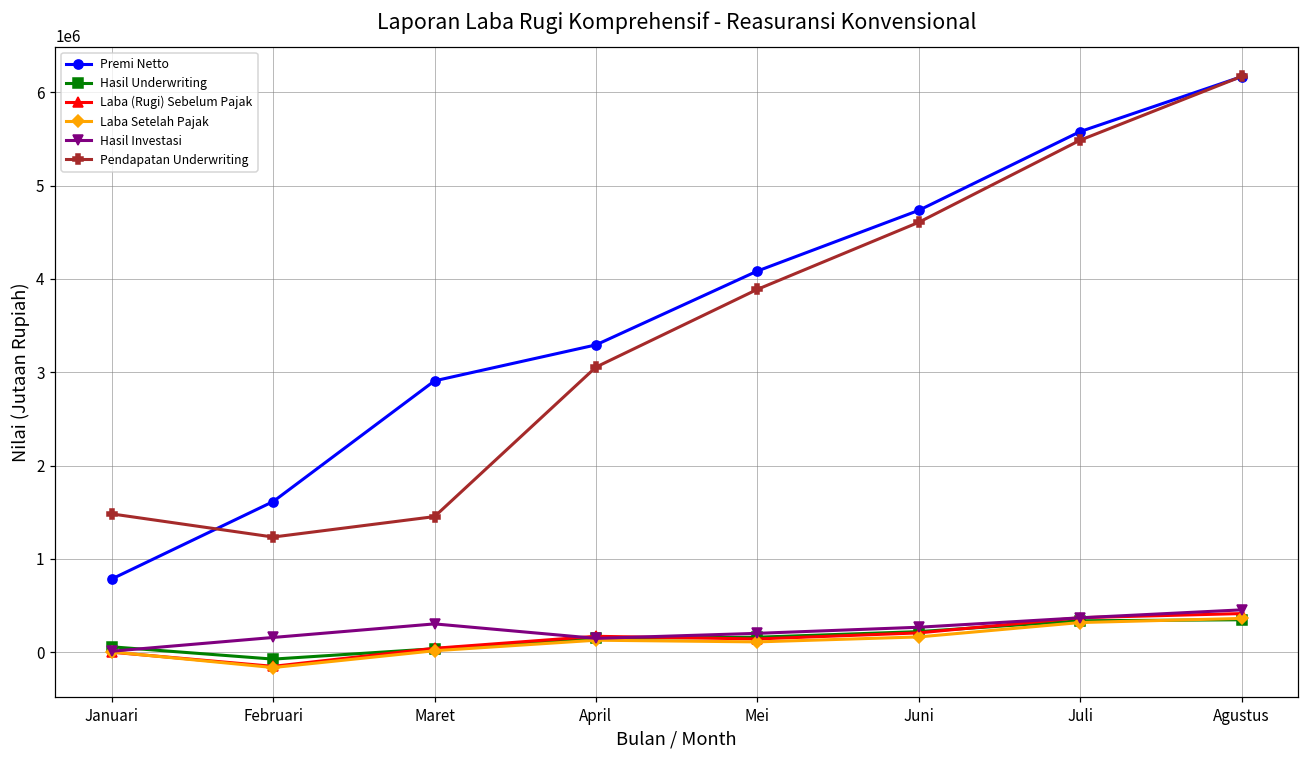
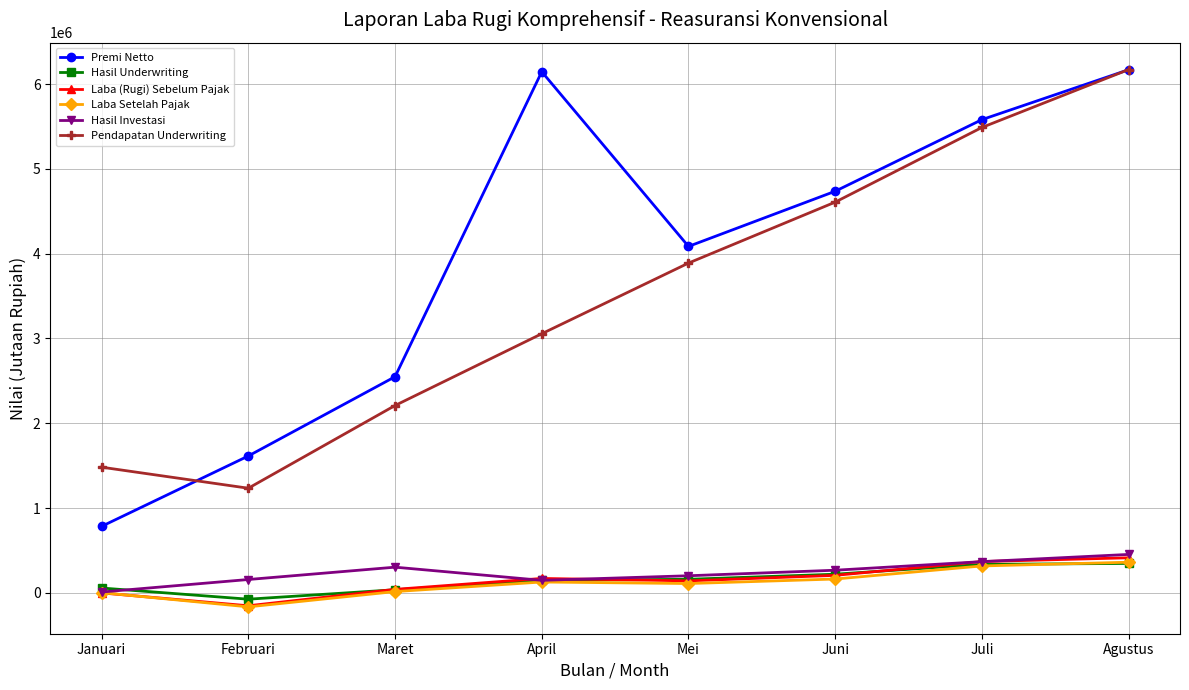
Premi Netto, Maret: 2900000 -> 2500000
Pendapatan Underwriting, Maret: 1500000 -> 2200000
Premi Netto, April: 3300000 -> 6100000
